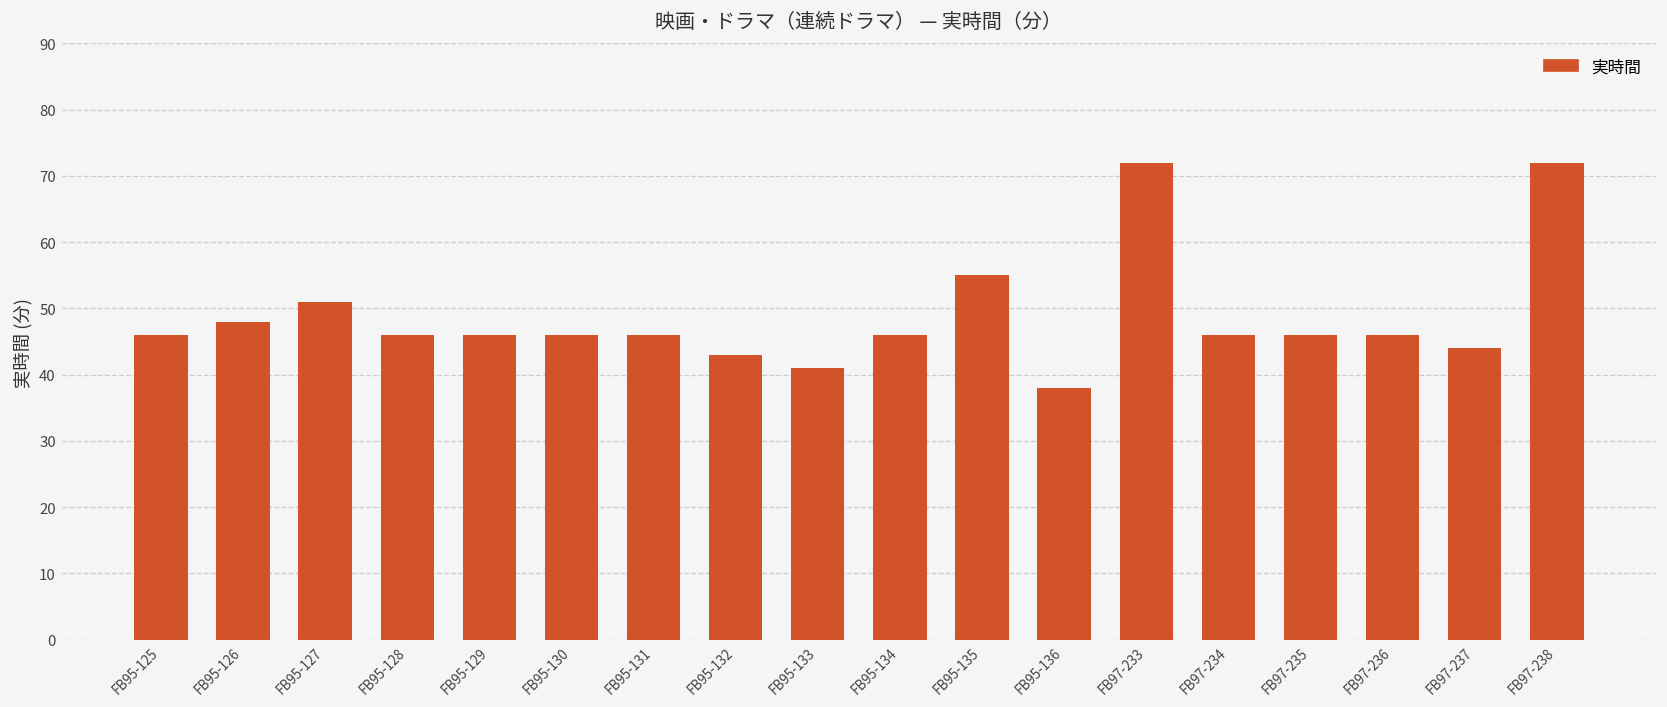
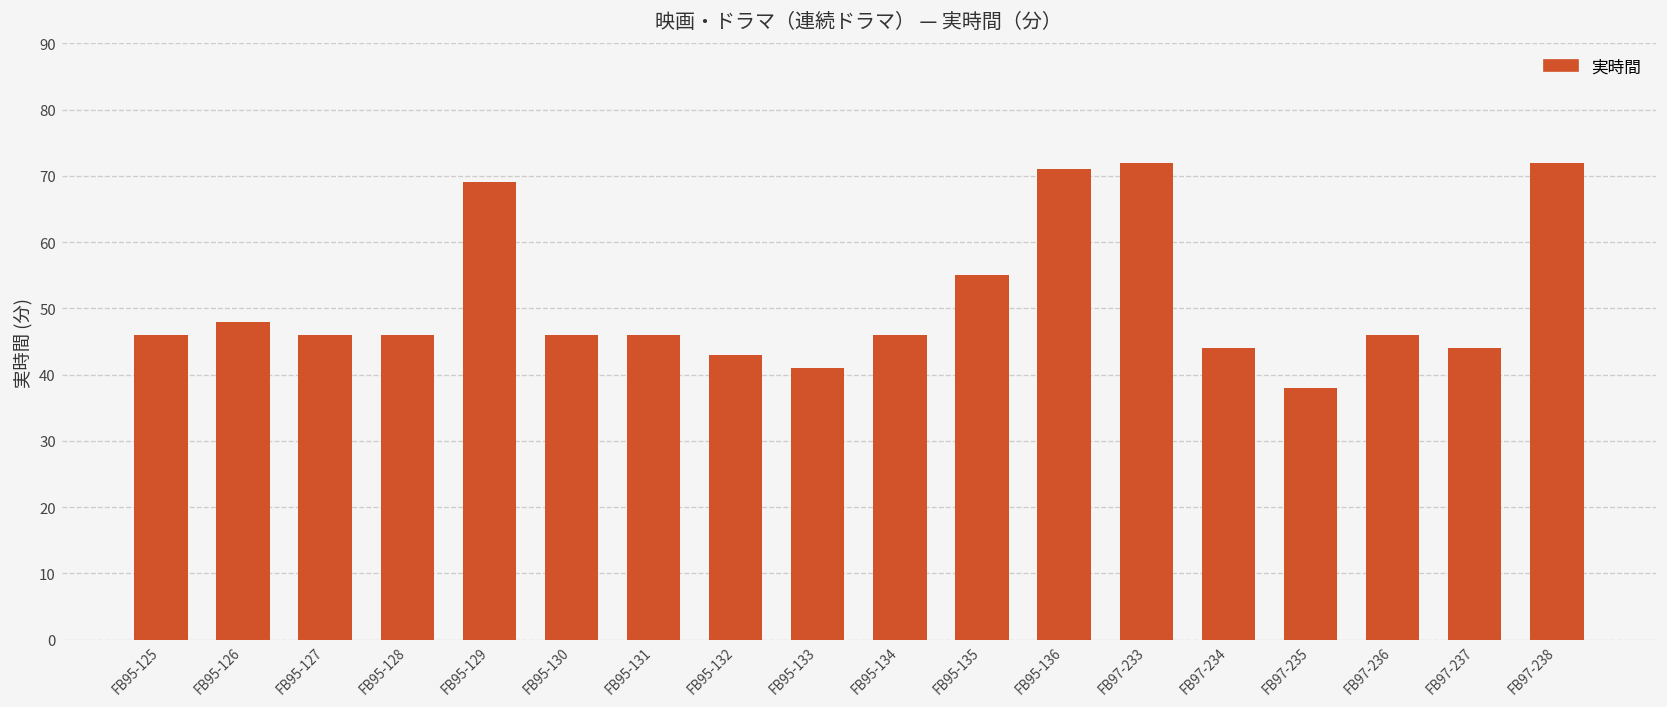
FB95-127: 51 -> 46
FB95-129: 46 -> 69
FB95-136: 38 -> 71
FB97-234: 46 -> 44
FB97-235: 46 -> 38
